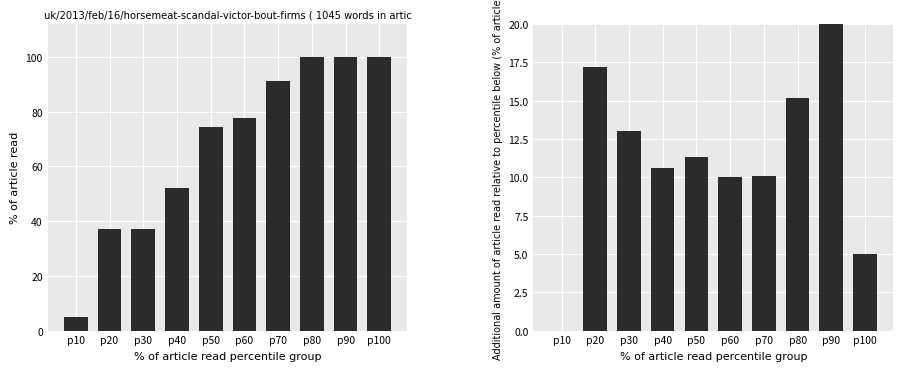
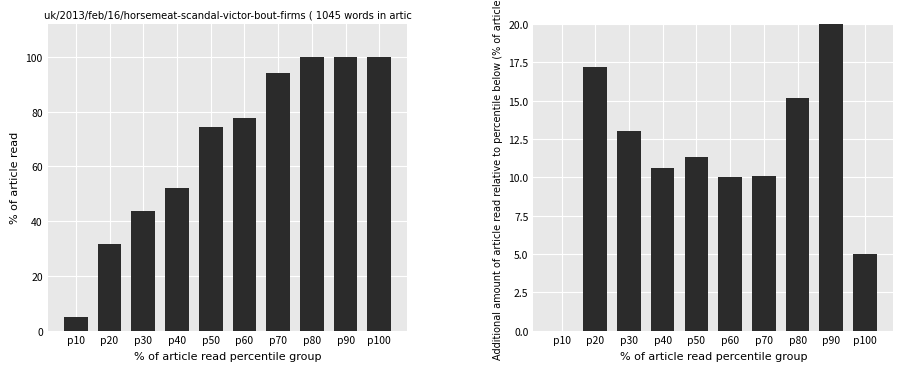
uk/2013/feb/16/horsemeat-scandal-victor-bout-firms ( 1045 words in artic, p20: 37 -> 32
uk/2013/feb/16/horsemeat-scandal-victor-bout-firms ( 1045 words in artic, p30: 37 -> 44
uk/2013/feb/16/horsemeat-scandal-victor-bout-firms ( 1045 words in artic, p70: 91 -> 94
